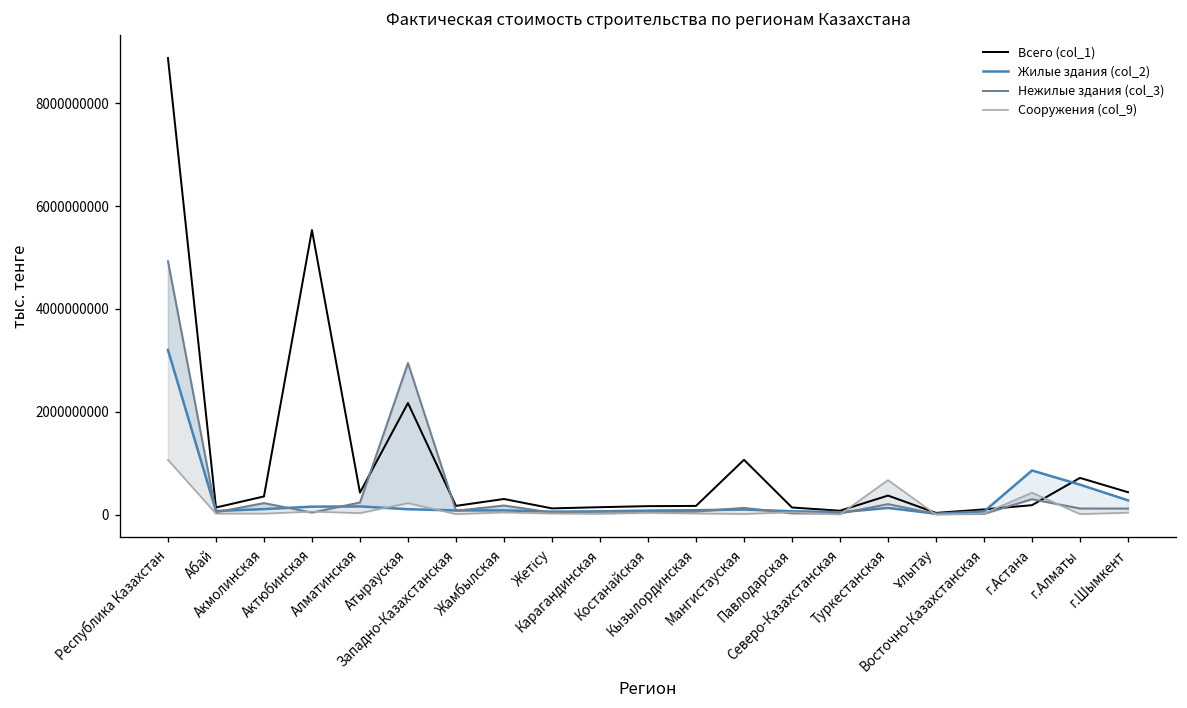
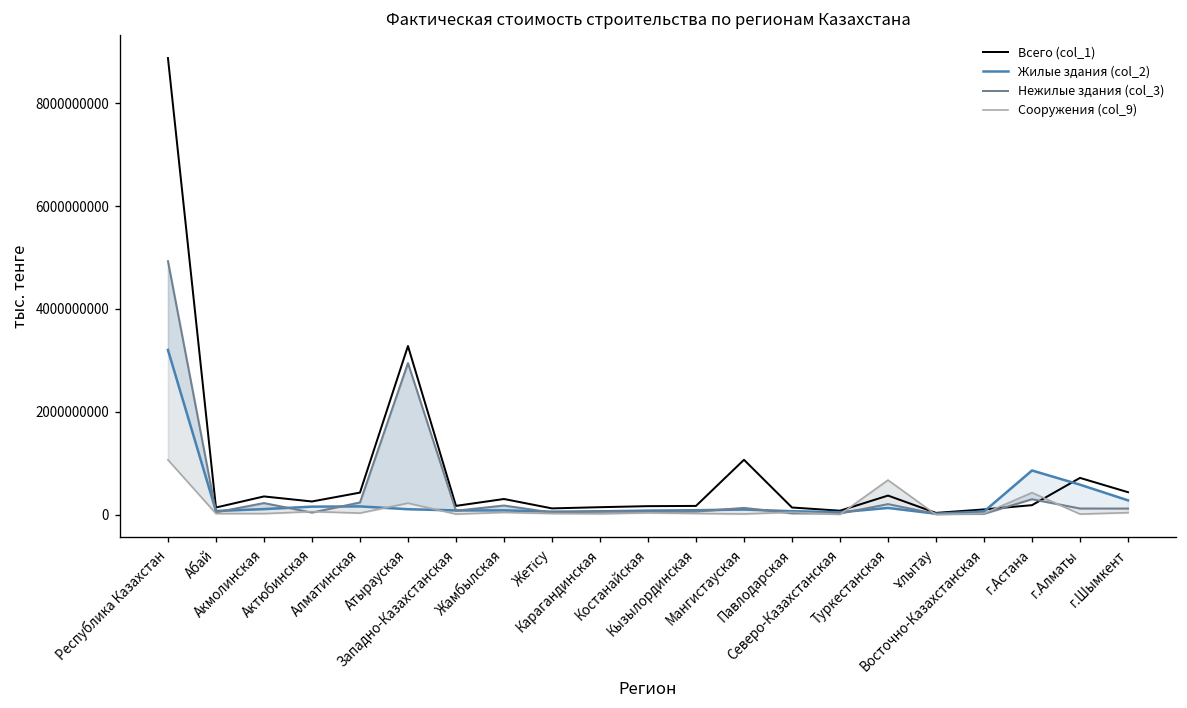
Всего (col_1), Актюбинская: 5500000000 -> 300000000
Всего (col_1), Атырауская: 2200000000 -> 3300000000
